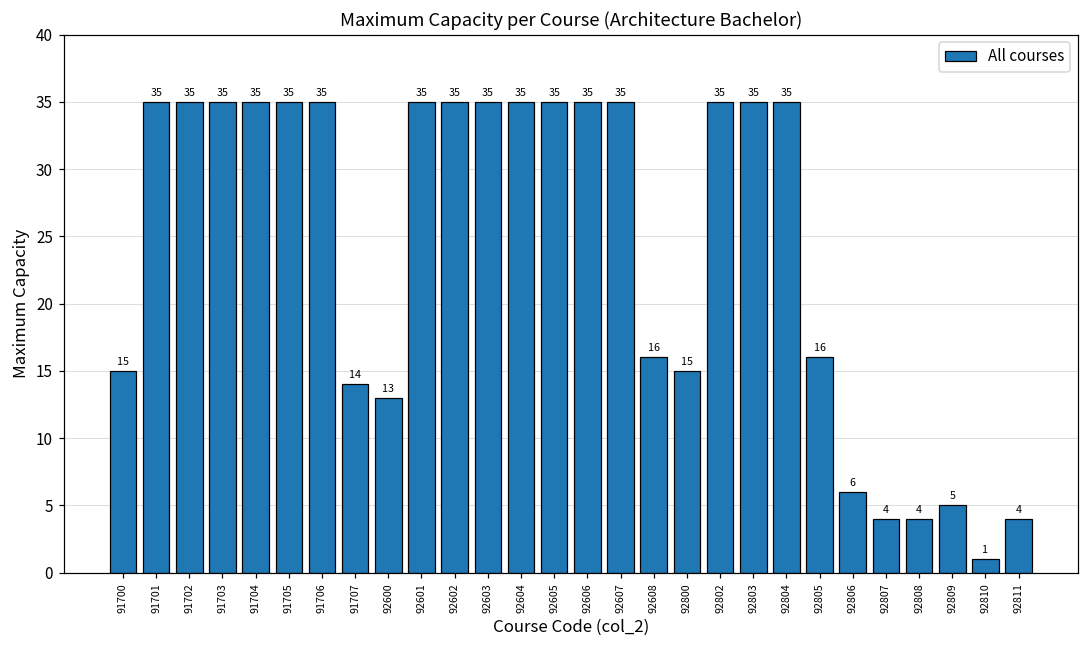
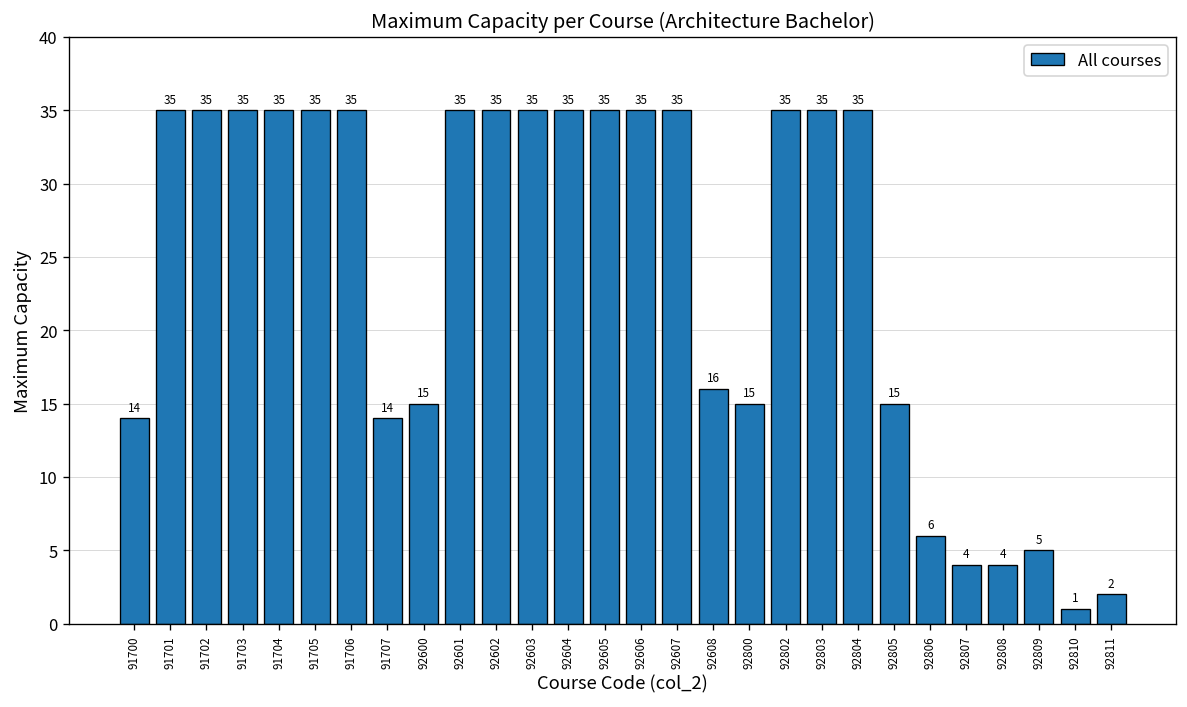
91700: 15 -> 14
92600: 13 -> 15
92805: 16 -> 15
92811: 4 -> 2
